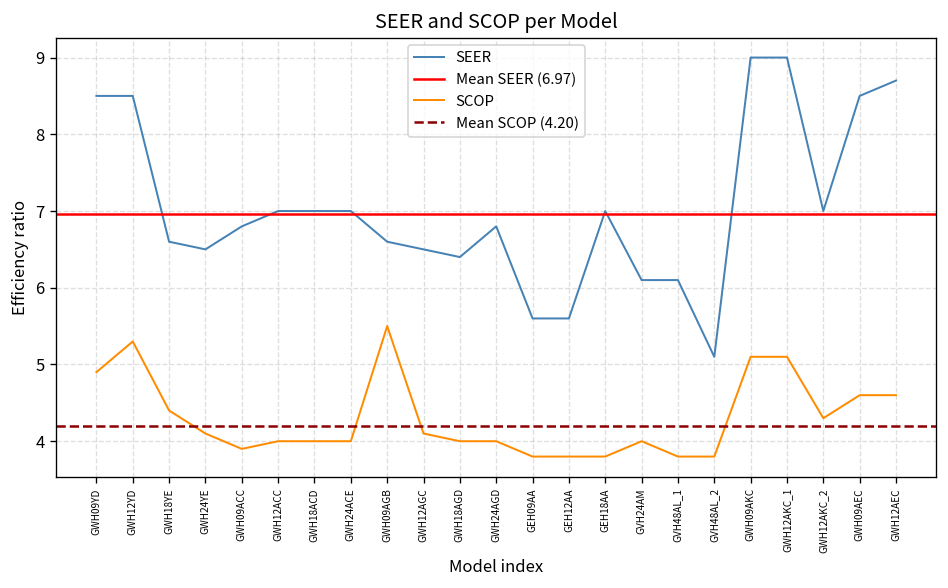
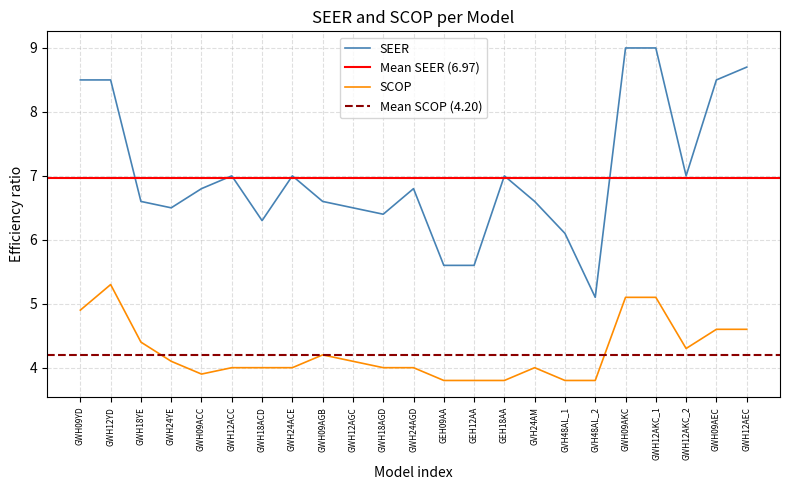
SEER, GWH18ACD: 7.0 -> 6.3
SCOP, GWH09AGB: 5.5 -> 4.2
SEER, GVH24AM: 6.1 -> 6.6
